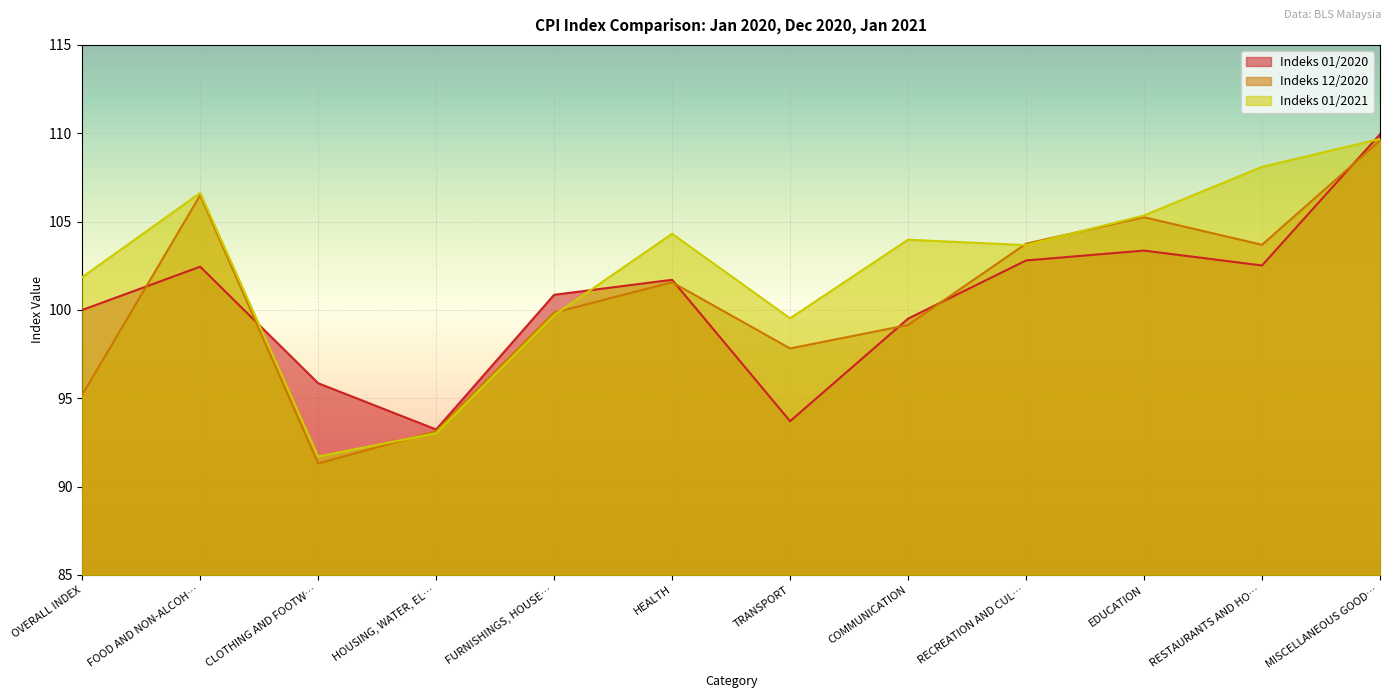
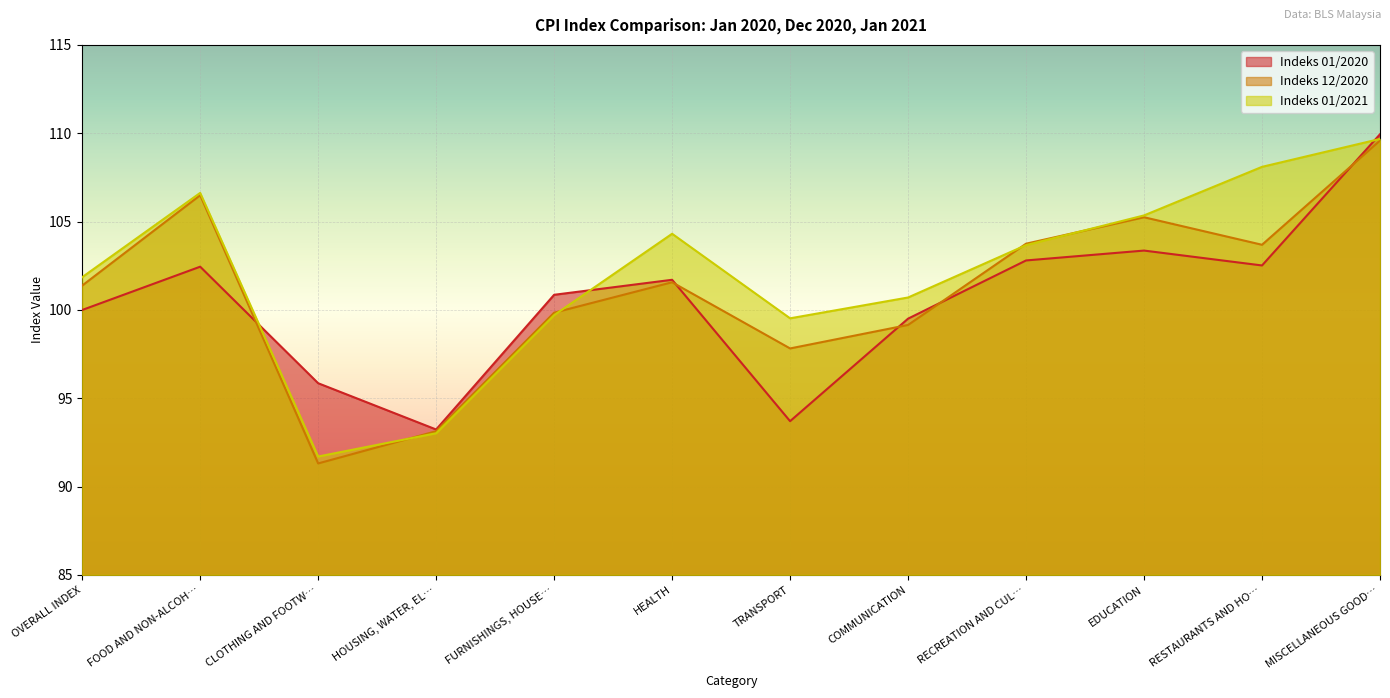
Indeks 12/2020, OVERALL INDEX: 95.2 -> 101.4
Indeks 01/2021, COMMUNICATION: 104.0 -> 100.7
